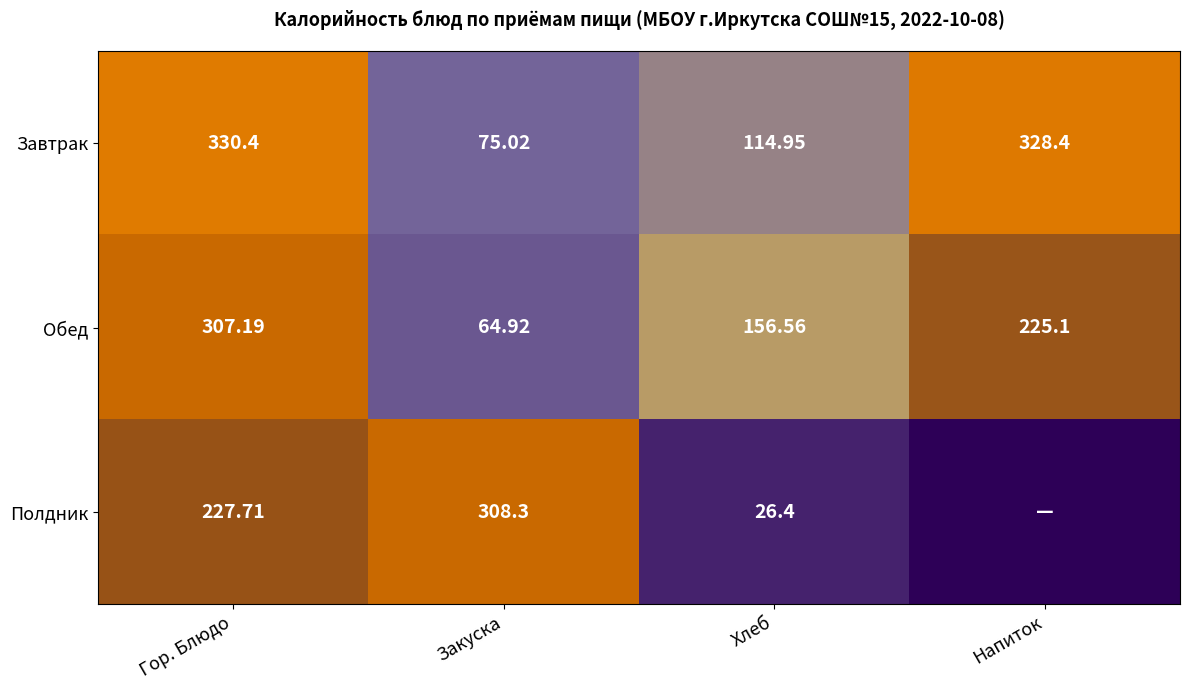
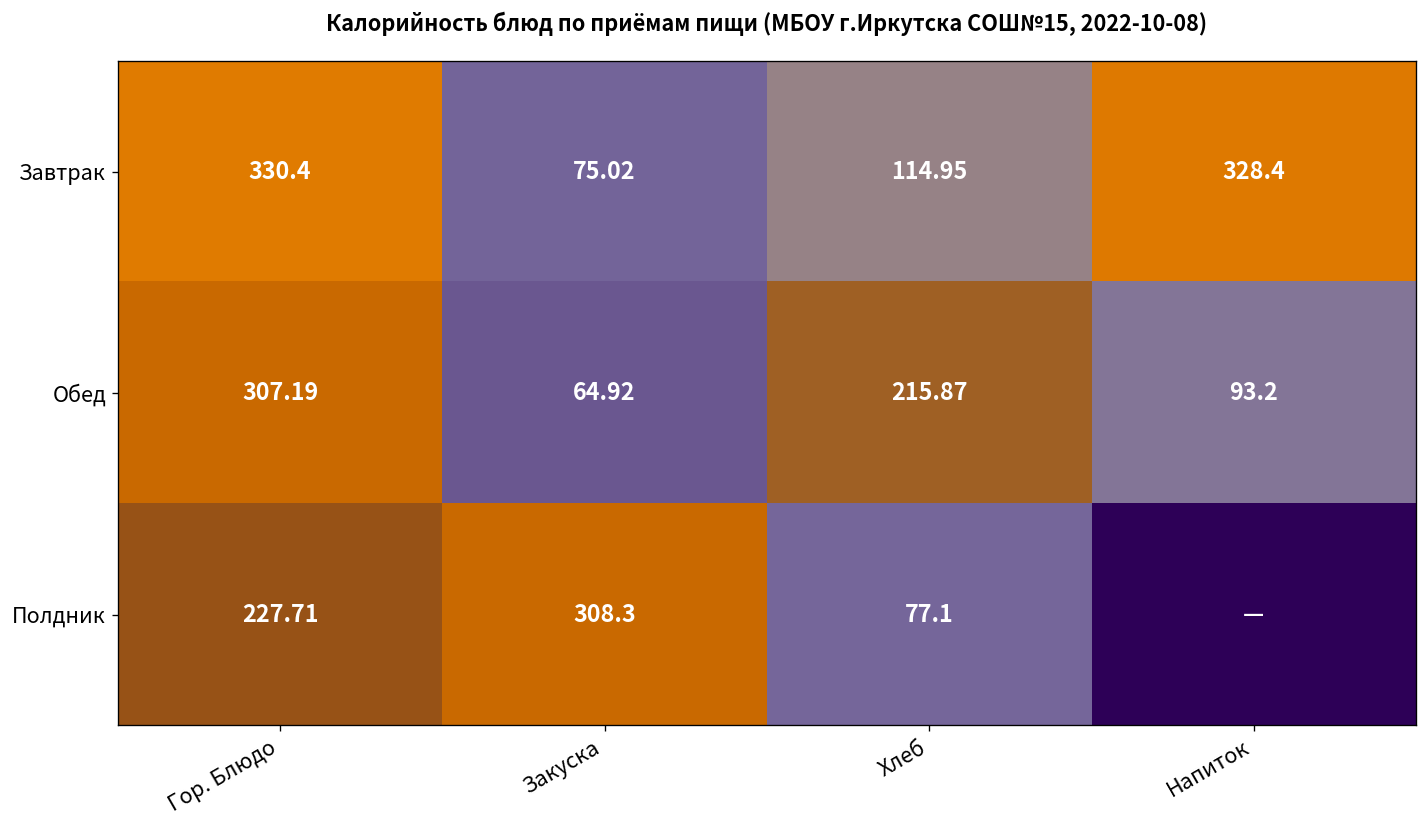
Обед, Хлеб: 156.56 -> 215.87
Обед, Напиток: 225.1 -> 93.2
Полдник, Хлеб: 26.4 -> 77.1
